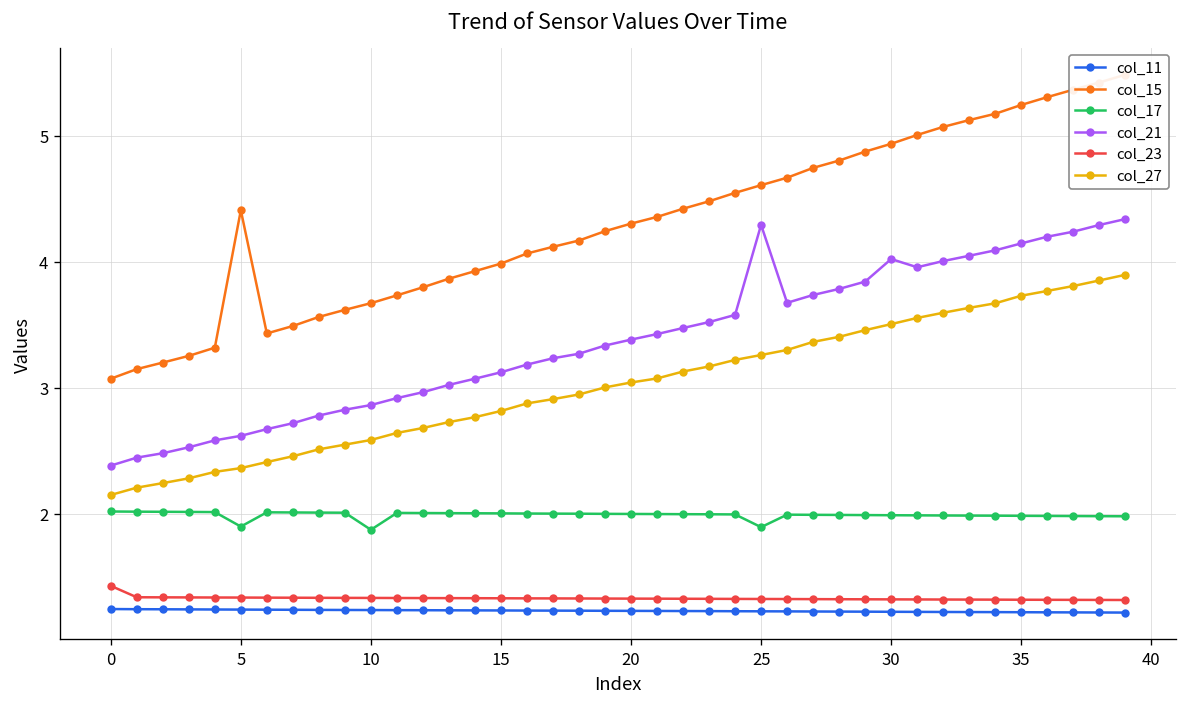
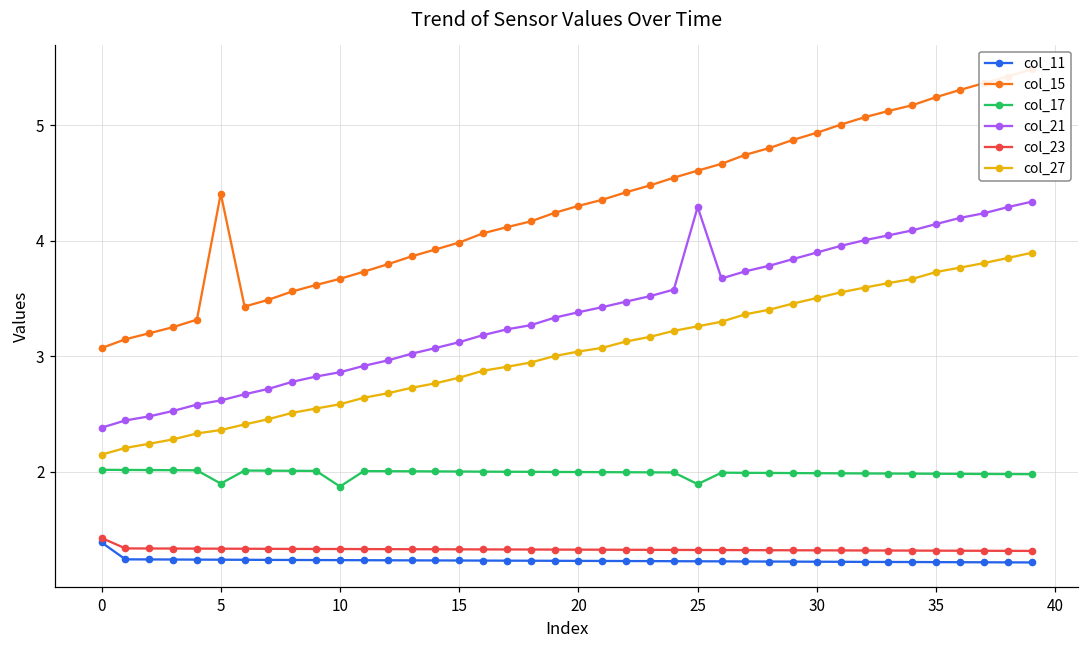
col_11, 0: 1.25 -> 1.39
col_21, 30: 4.02 -> 3.90
